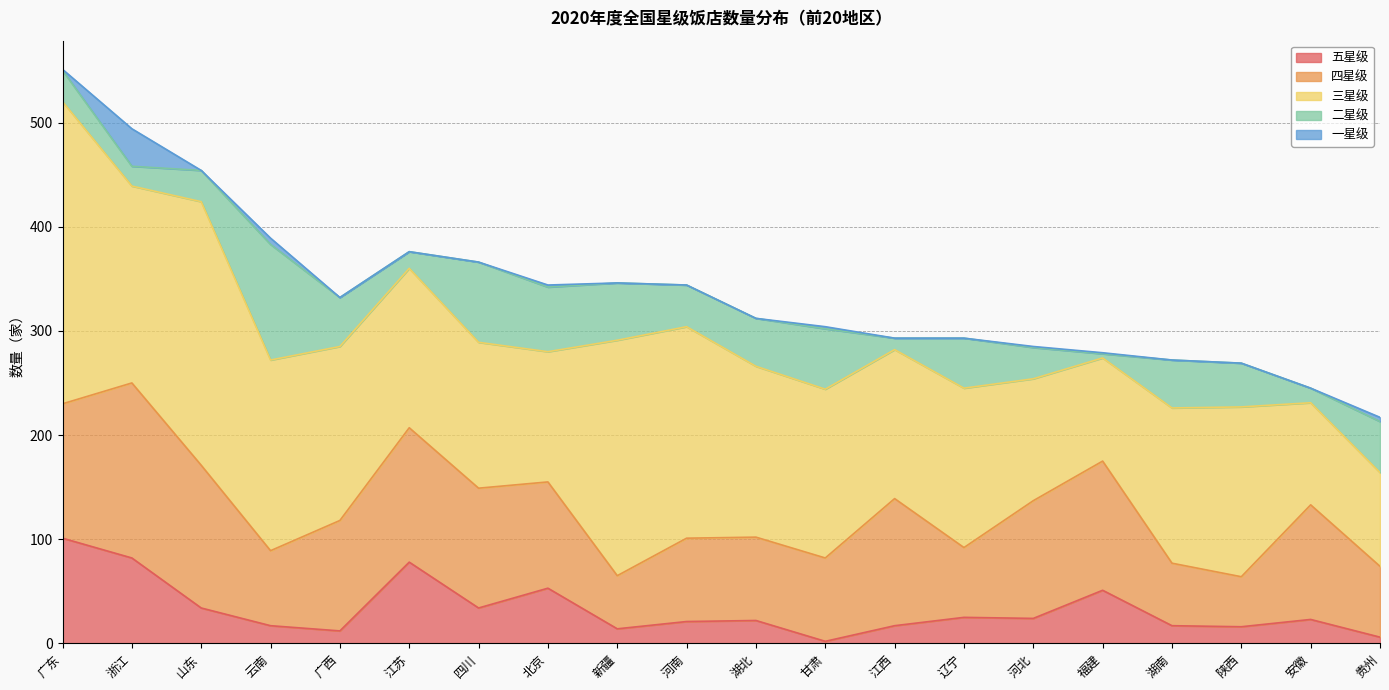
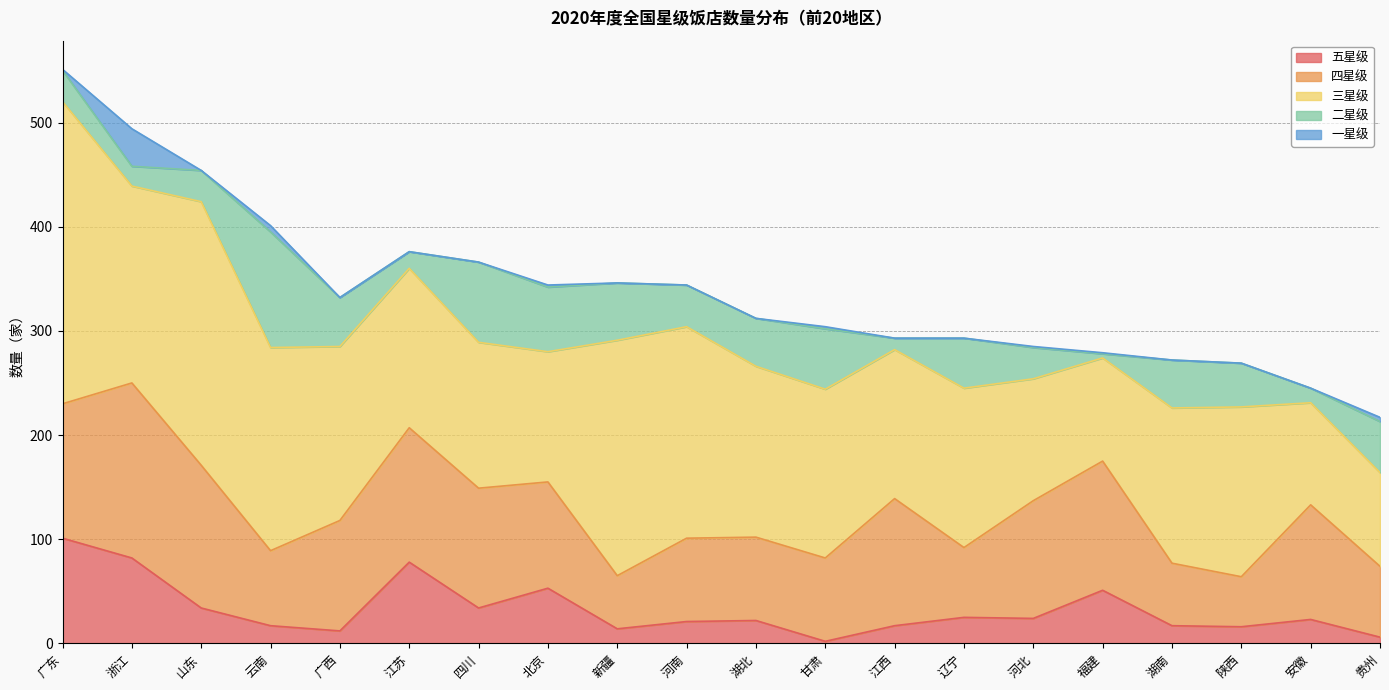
三星级, 云南: 183 -> 195
